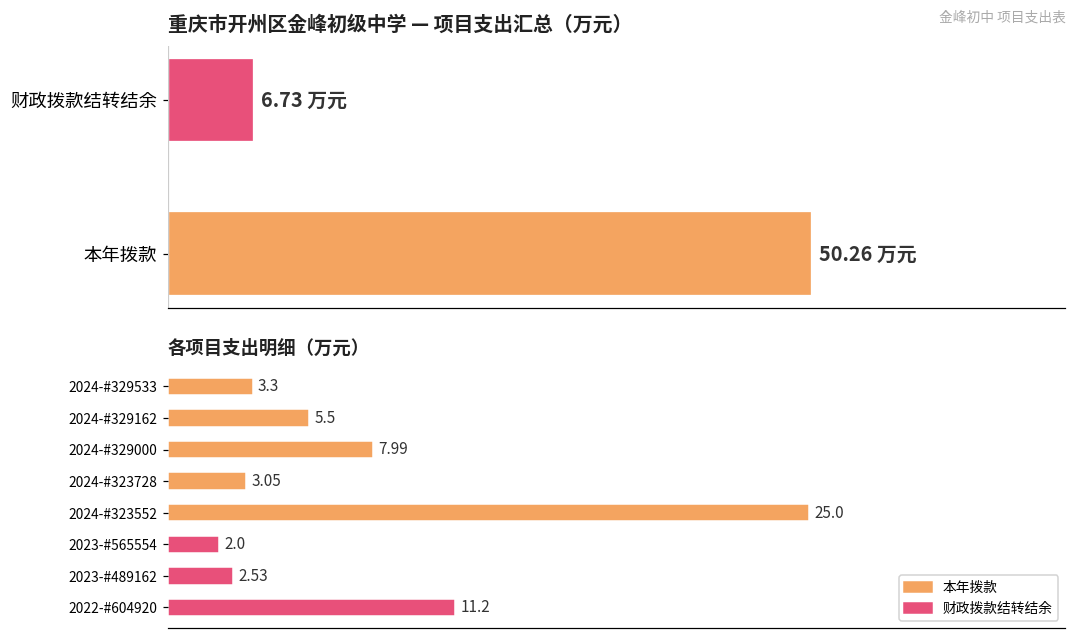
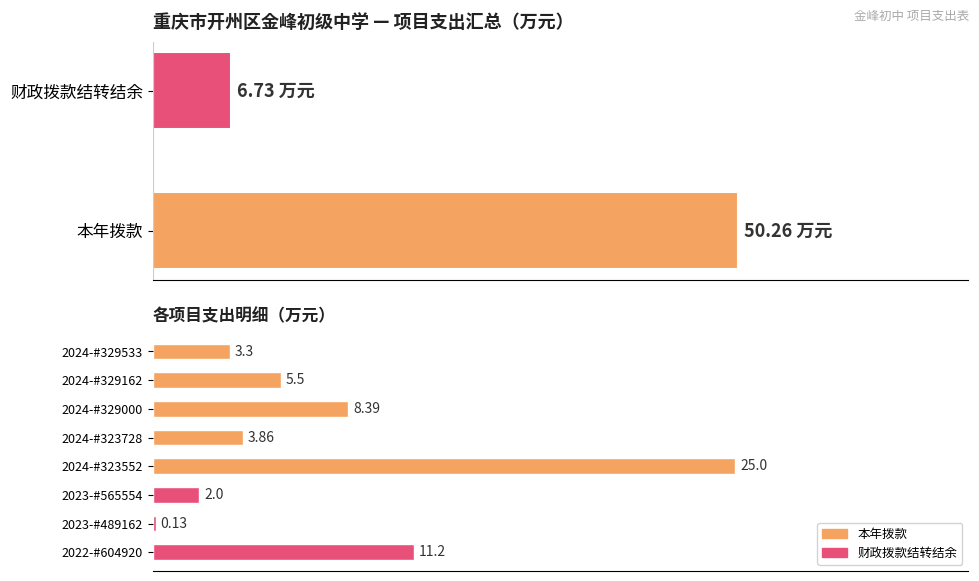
各项目支出明细（万元）, 2024-#329000: 7.99 -> 8.39
各项目支出明细（万元）, 2024-#323728: 3.05 -> 3.86
各项目支出明细（万元）, 2023-#489162: 2.53 -> 0.13
